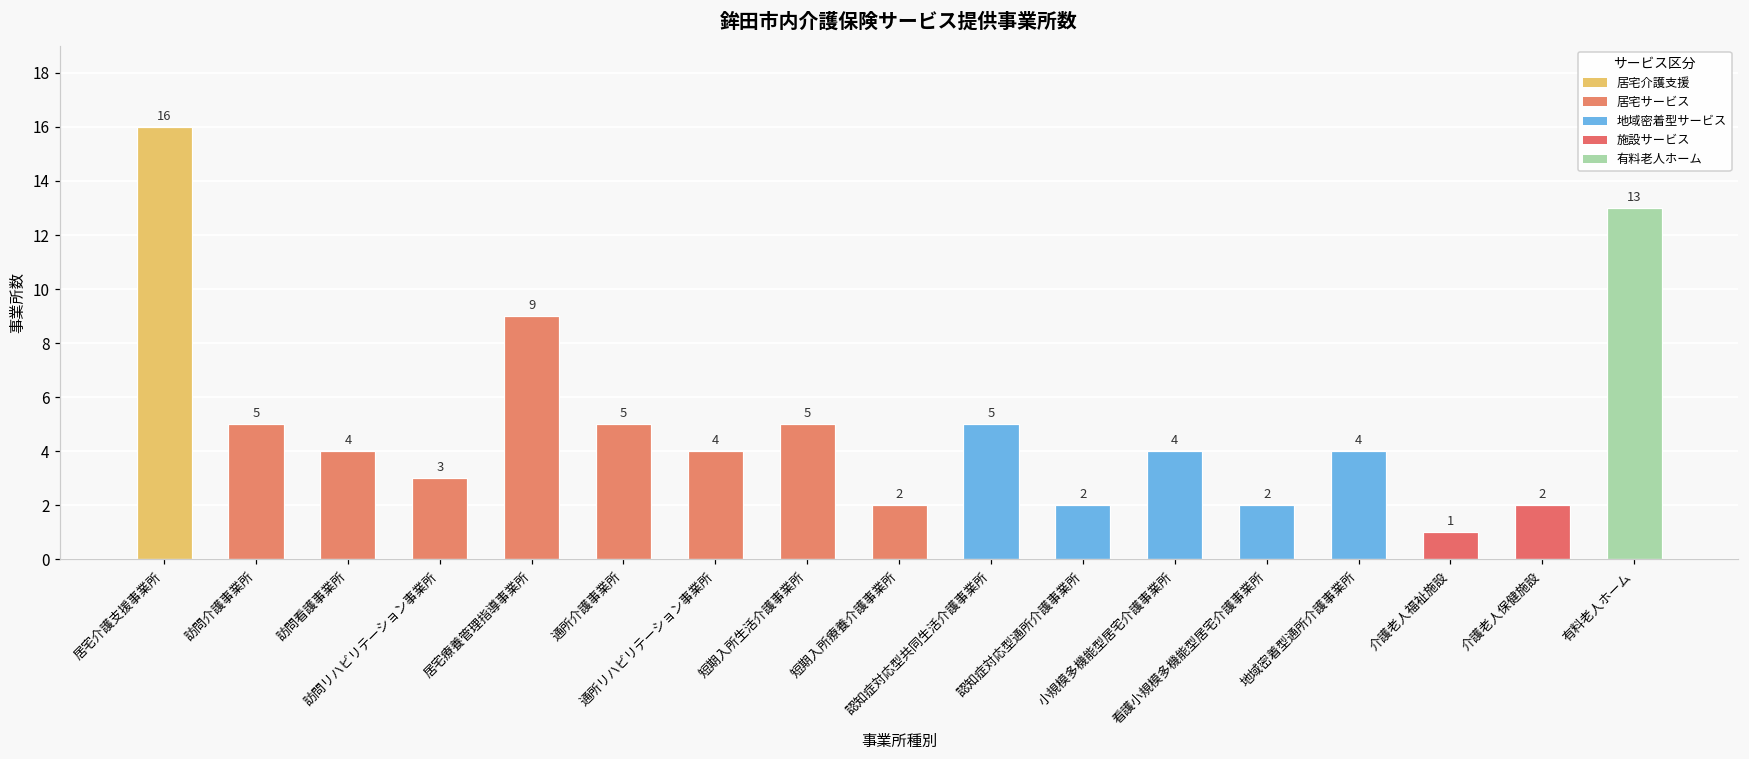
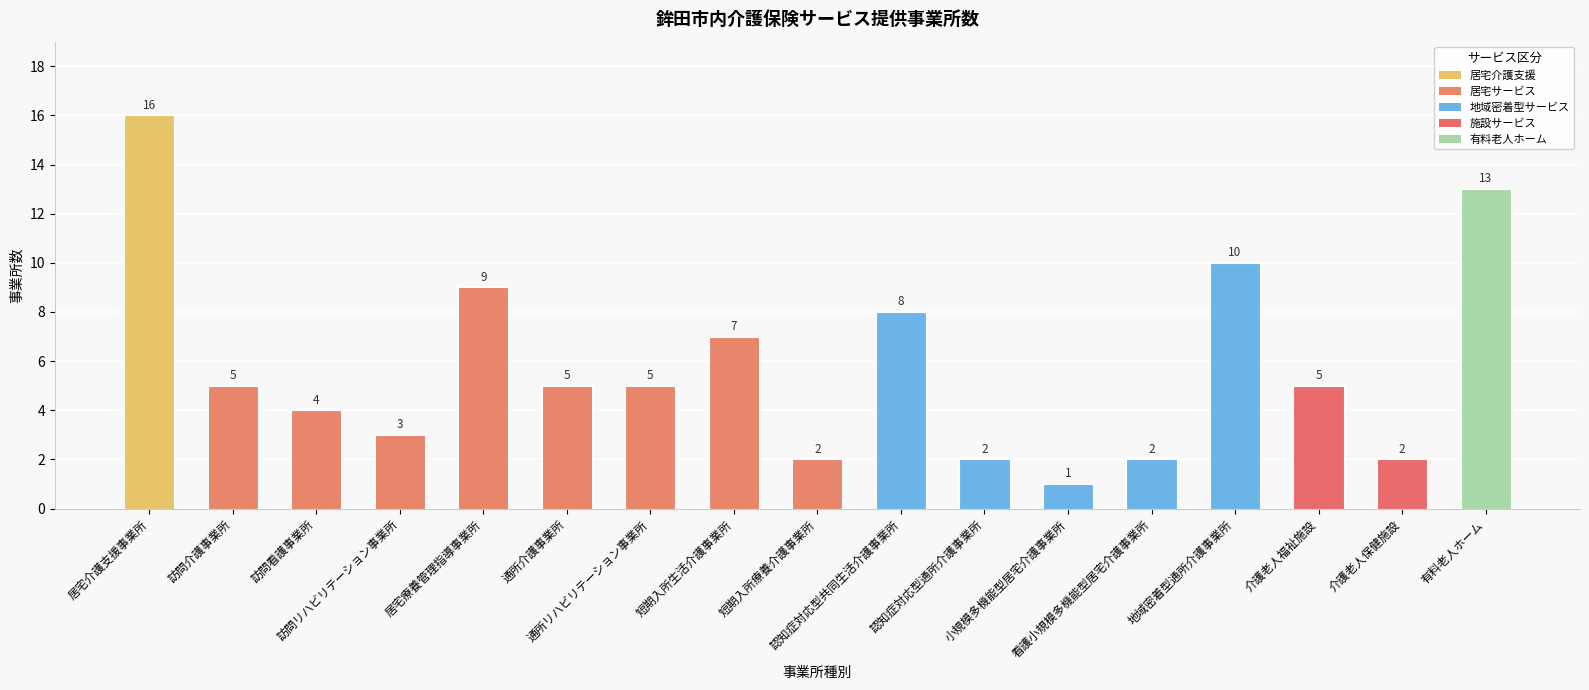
通所リハビリテーション事業所: 4 -> 5
短期入所生活介護事業所: 5 -> 7
認知症対応型共同生活介護事業所: 5 -> 8
小規模多機能型居宅介護事業所: 4 -> 1
地域密着型通所介護事業所: 4 -> 10
介護老人福祉施設: 1 -> 5
